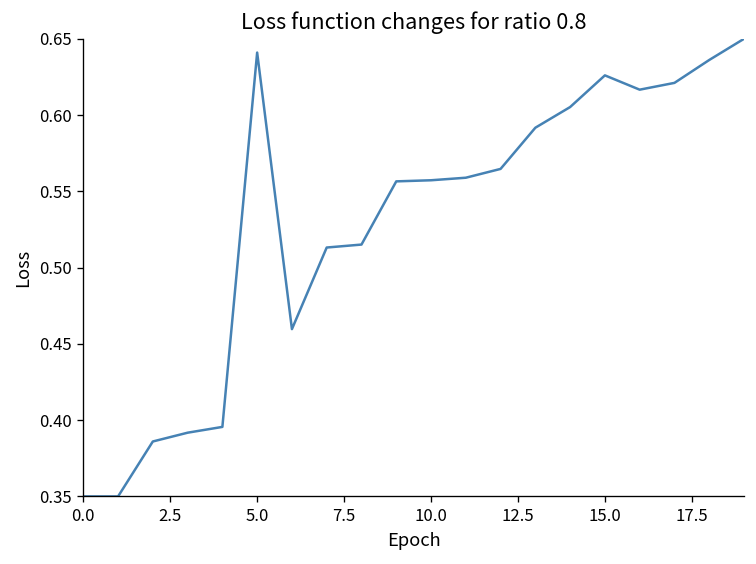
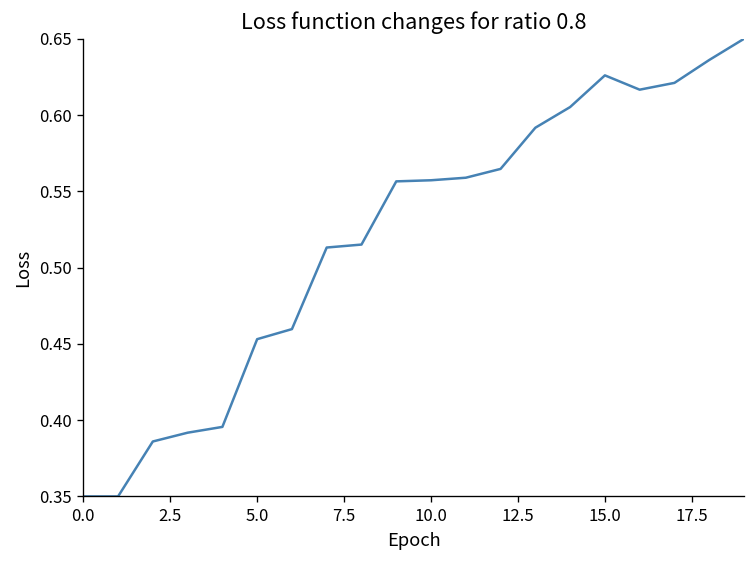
5.0: 0.641 -> 0.453
